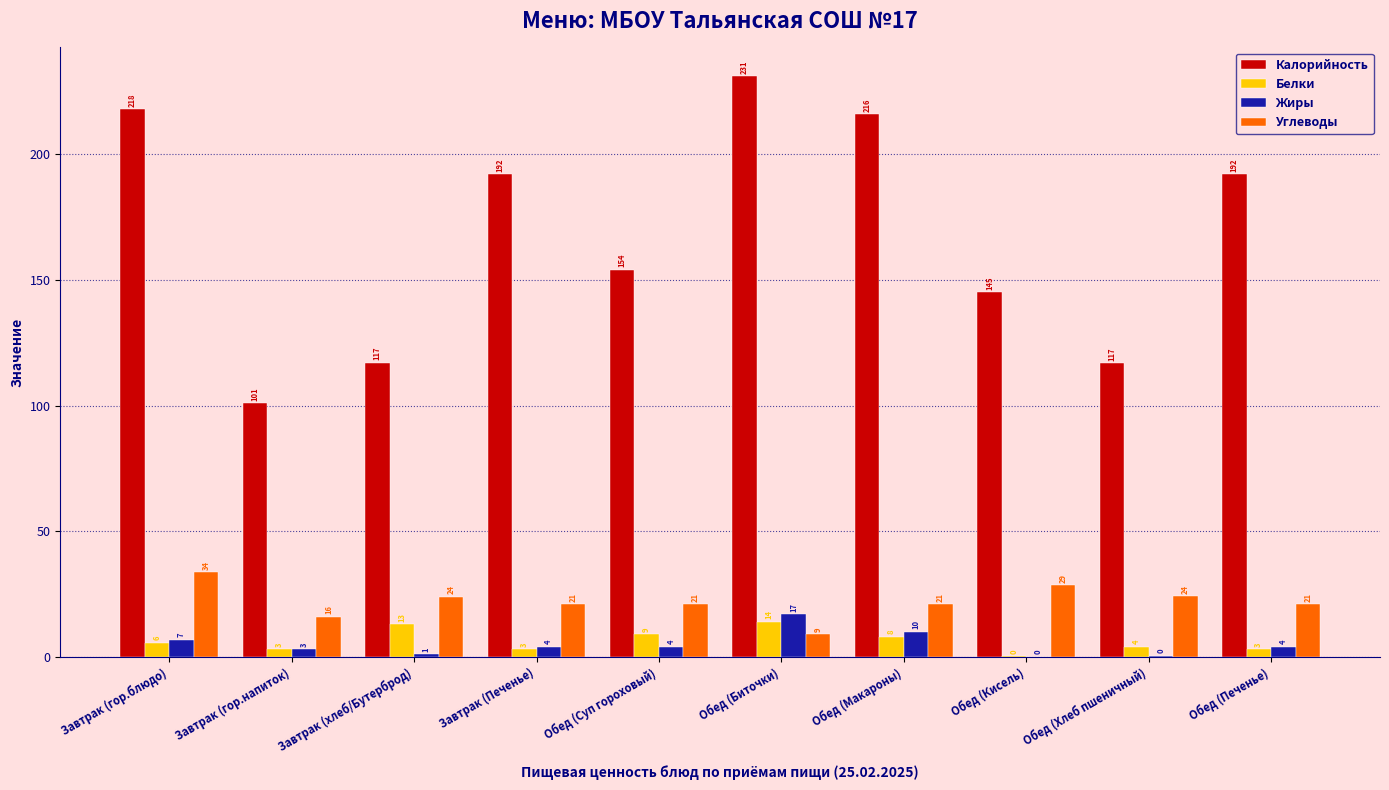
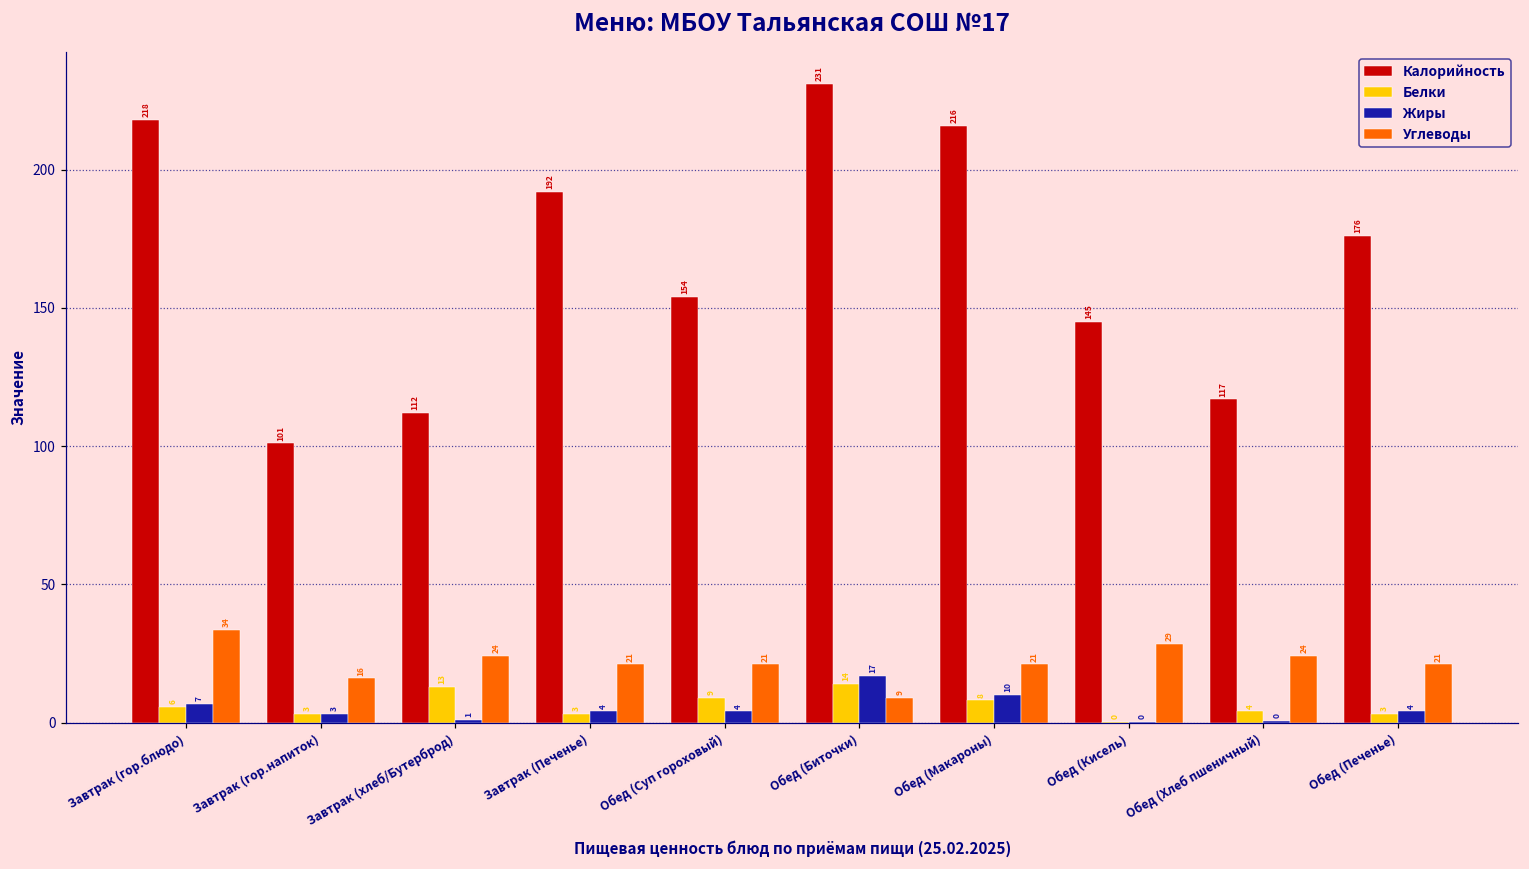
Калорийность, Завтрак (хлеб/Бутерброд): 117 -> 112
Калорийность, Обед (Печенье): 192 -> 176
